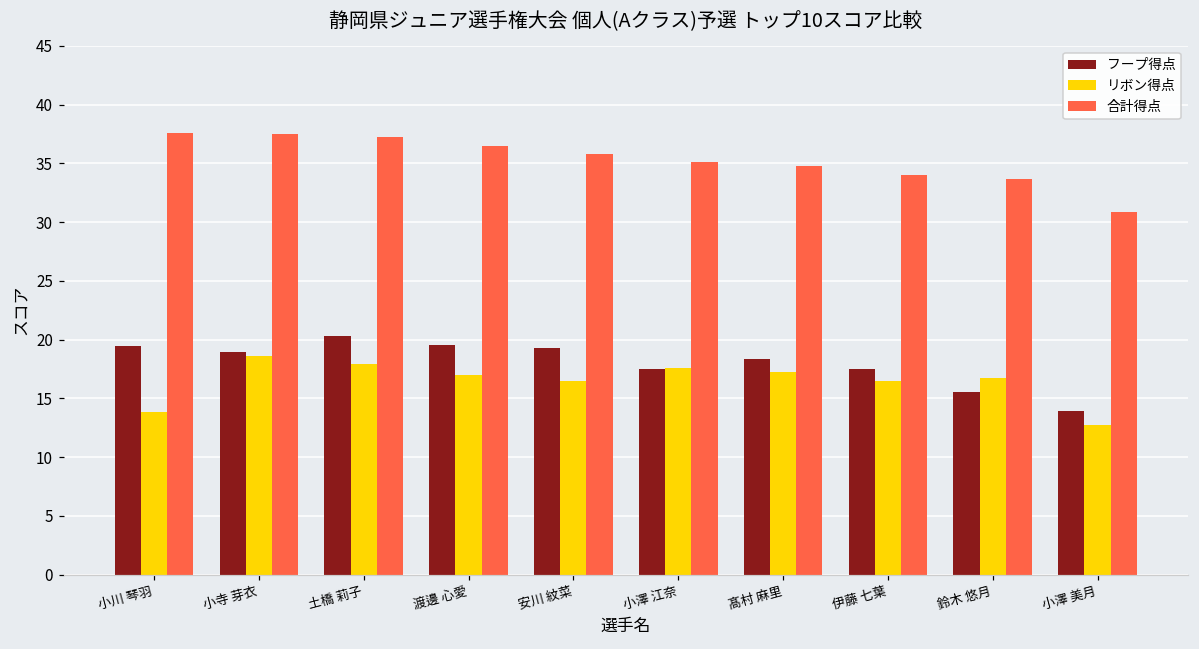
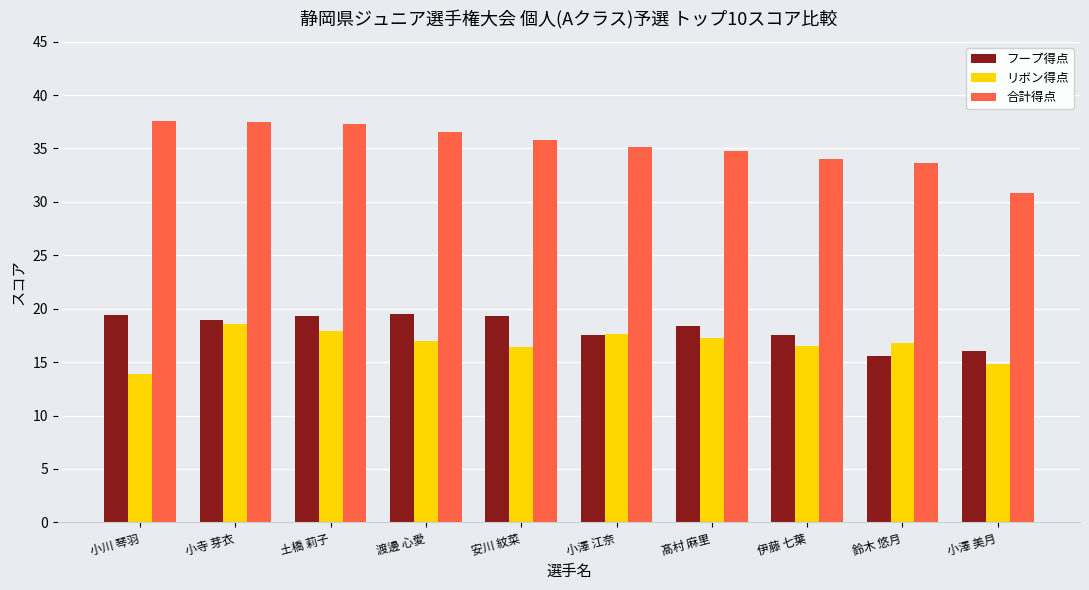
フープ得点, 土橋 莉子: 20.3 -> 19.3
フープ得点, 小澤 美月: 13.9 -> 16.0
リボン得点, 小澤 美月: 12.7 -> 14.9
